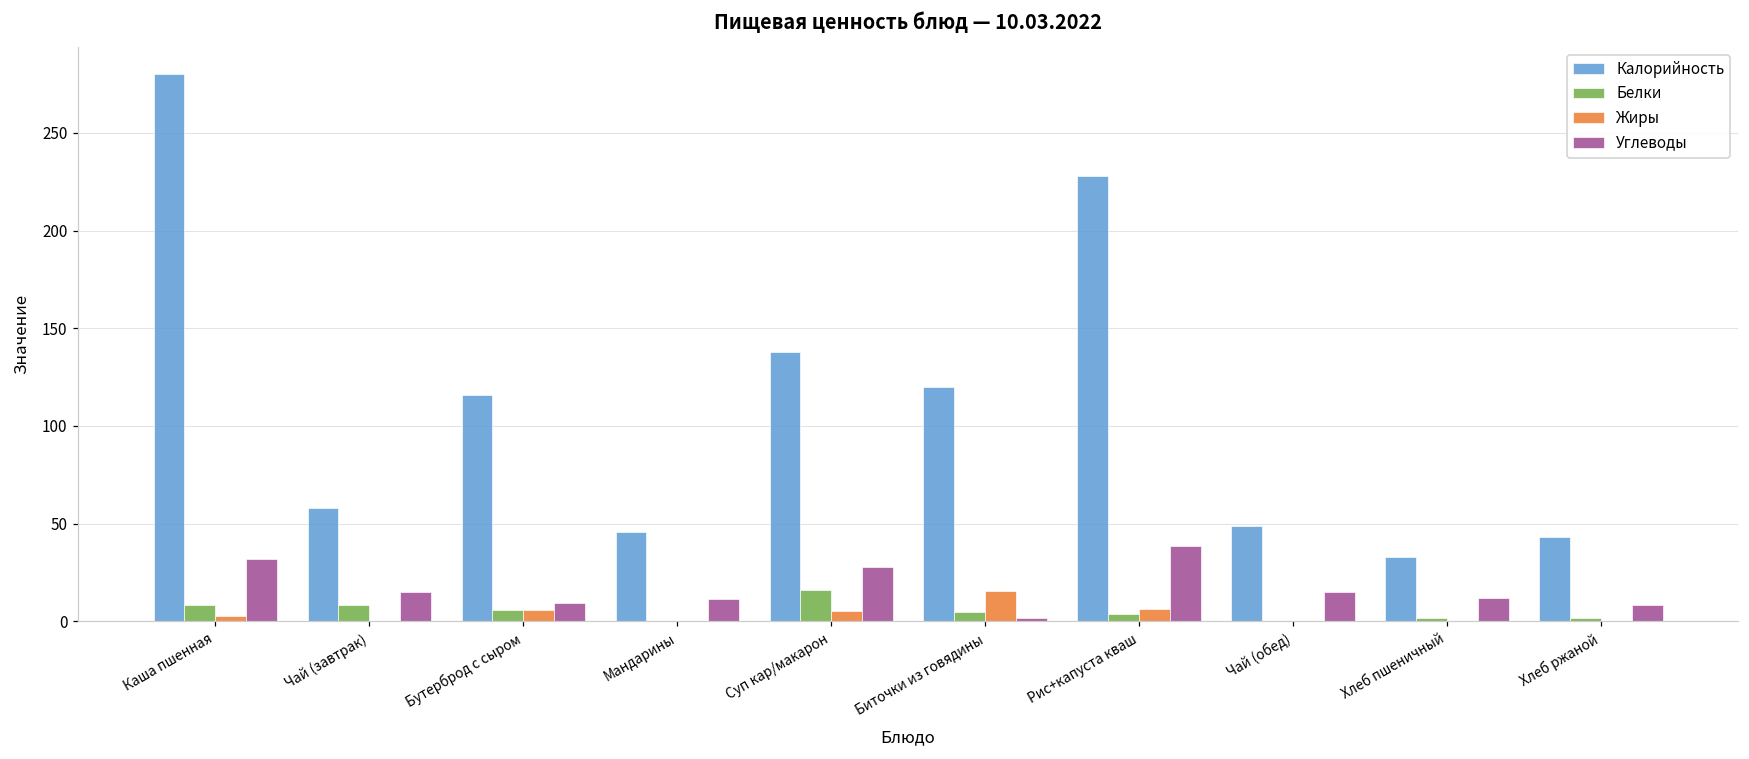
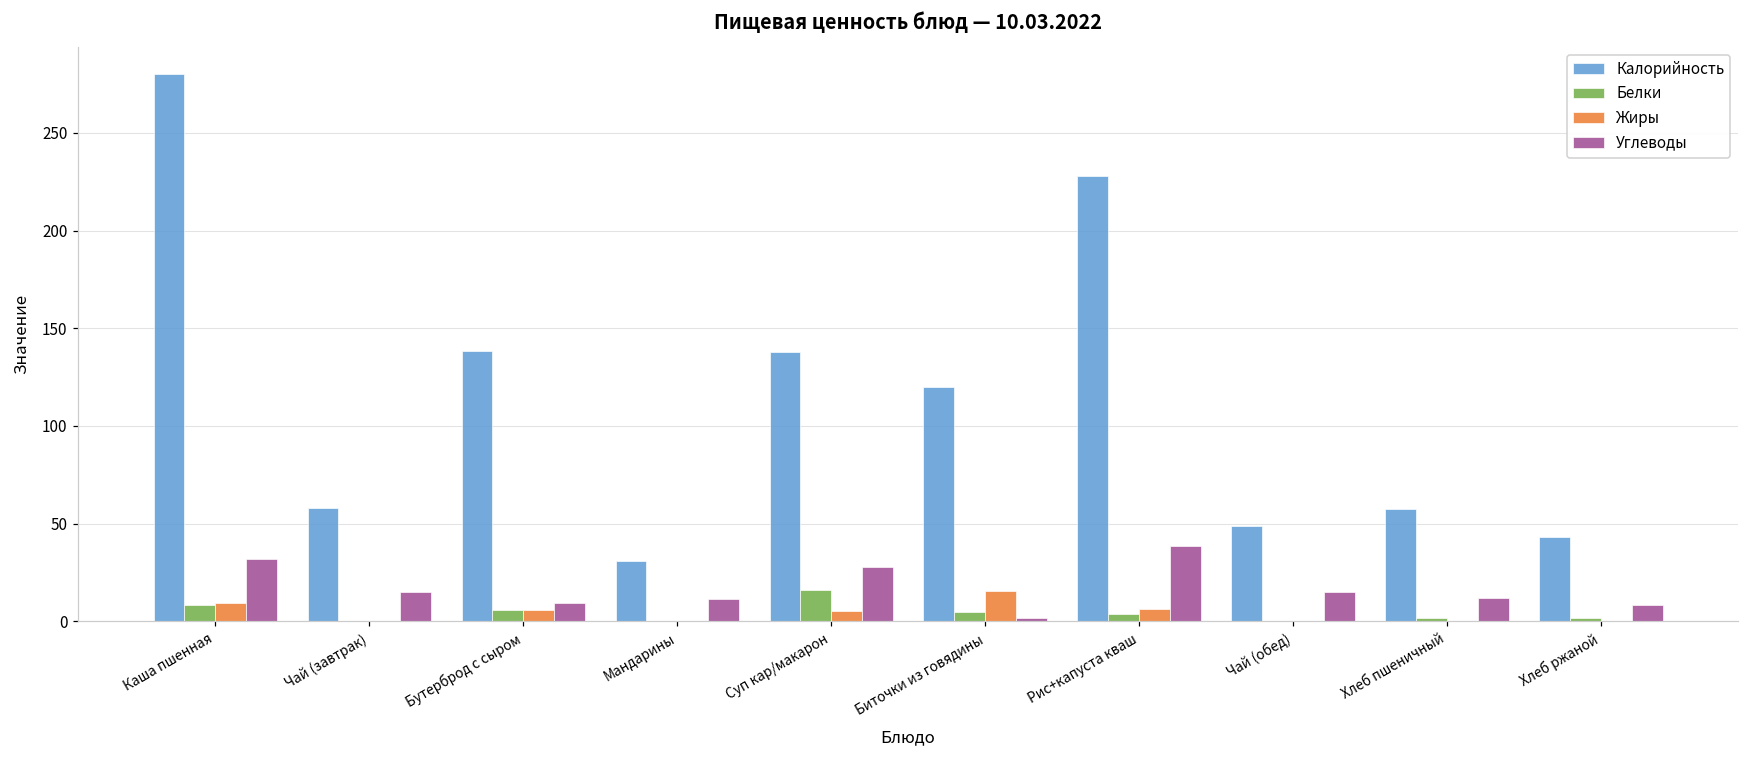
Жиры, Каша пшенная: 3 -> 9
Белки, Чай (завтрак): 8 -> 0
Калорийность, Бутерброд с сыром: 116 -> 138
Калорийность, Мандарины: 46 -> 31
Калорийность, Хлеб пшеничный: 33 -> 57
